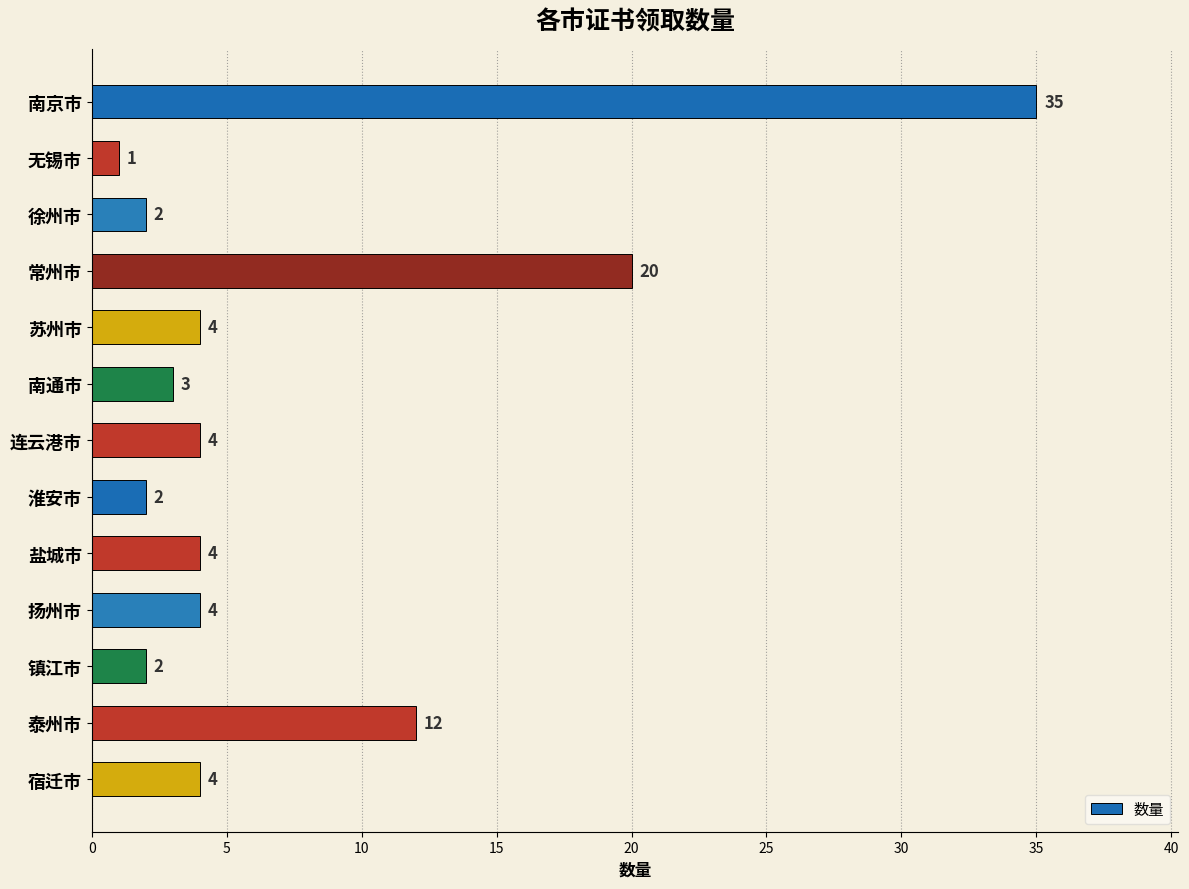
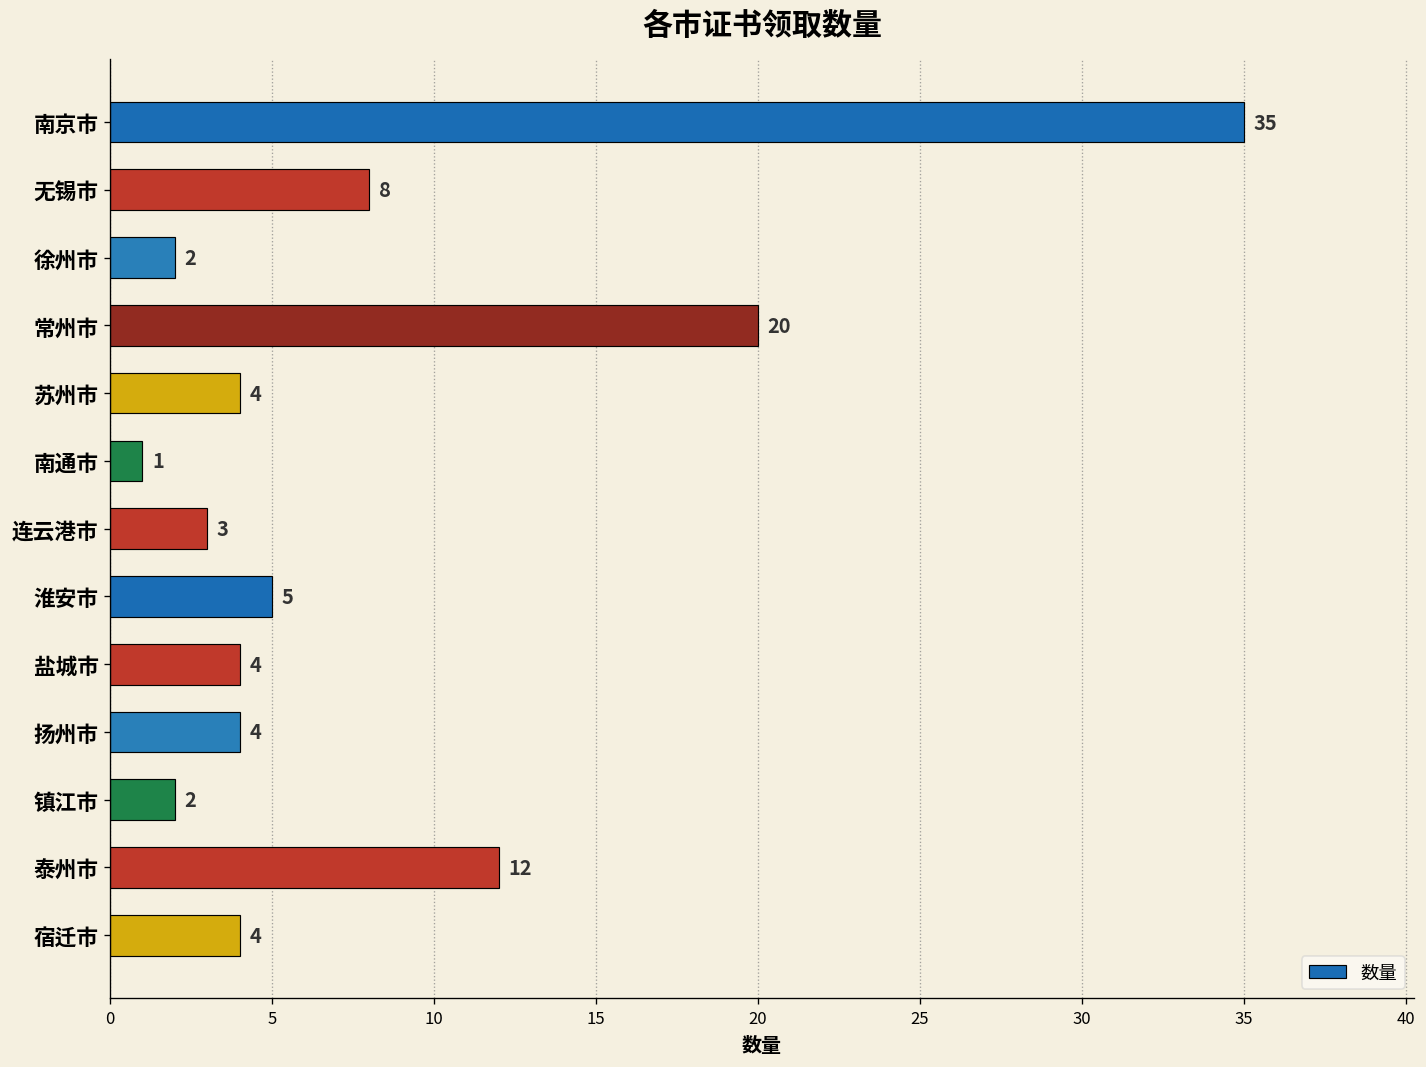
无锡市: 1 -> 8
南通市: 3 -> 1
连云港市: 4 -> 3
淮安市: 2 -> 5
